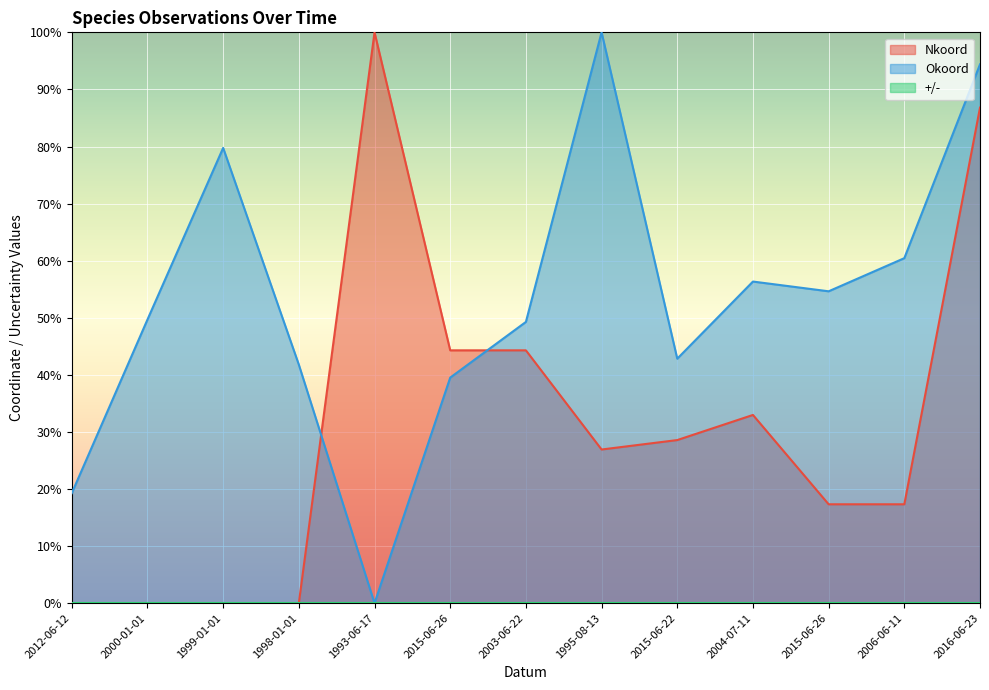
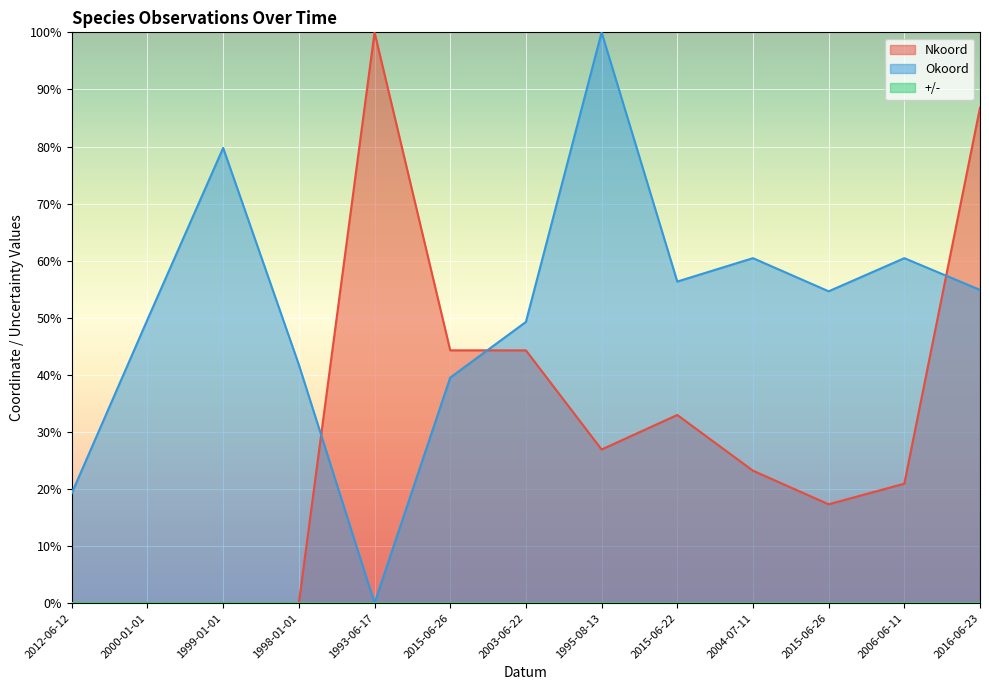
Nkoord, 2015-06-22: 29% -> 33%
Okoord, 2015-06-22: 43% -> 56%
Nkoord, 2004-07-11: 33% -> 23%
Okoord, 2004-07-11: 56% -> 60%
Nkoord, 2006-06-11: 17% -> 21%
Okoord, 2016-06-23: 94% -> 55%
